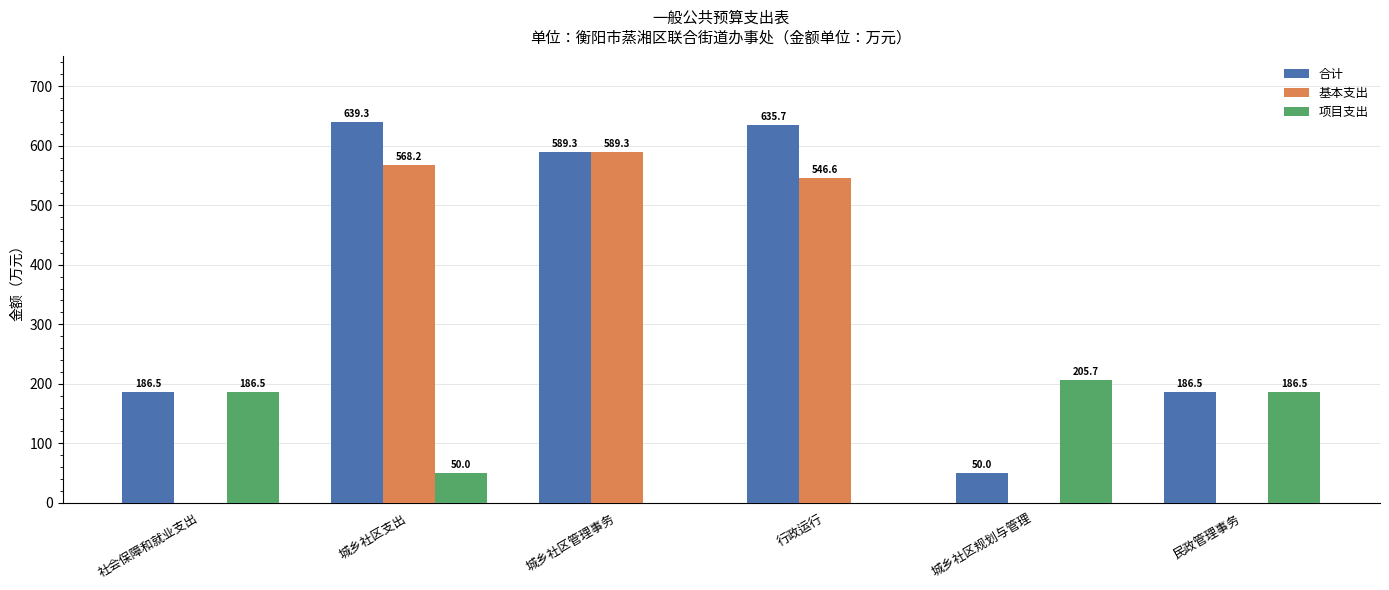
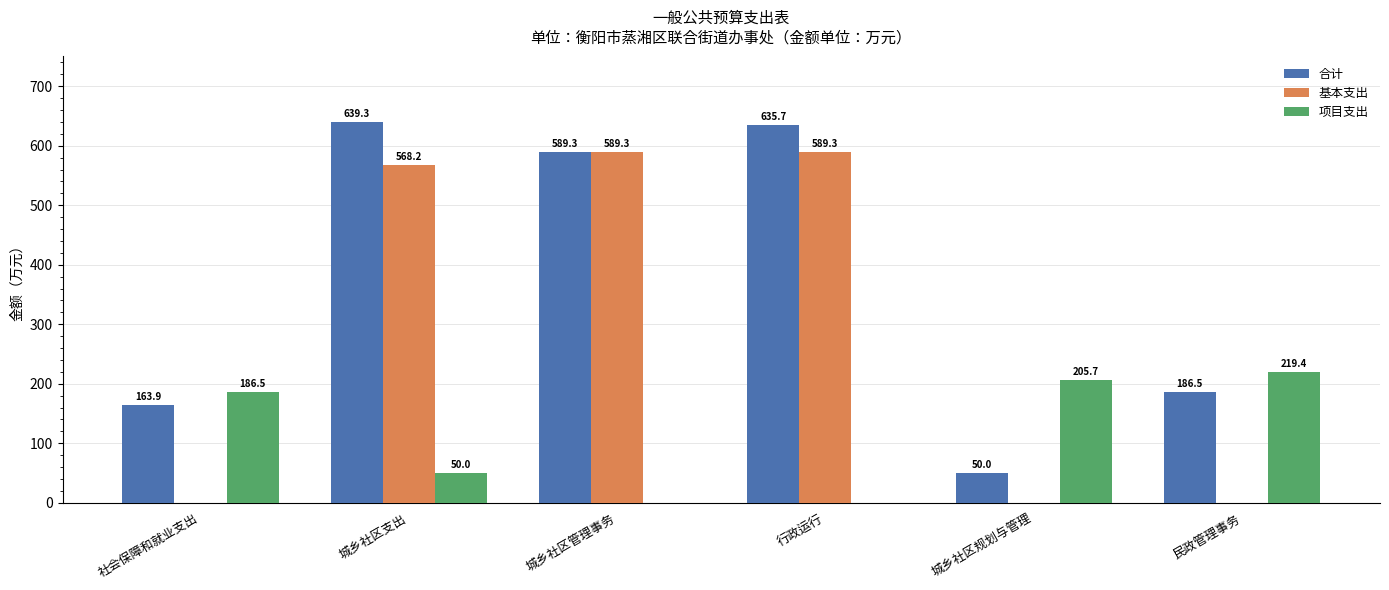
合计, 社会保障和就业支出: 186.5 -> 163.9
基本支出, 行政运行: 546.6 -> 589.3
项目支出, 民政管理事务: 186.5 -> 219.4
